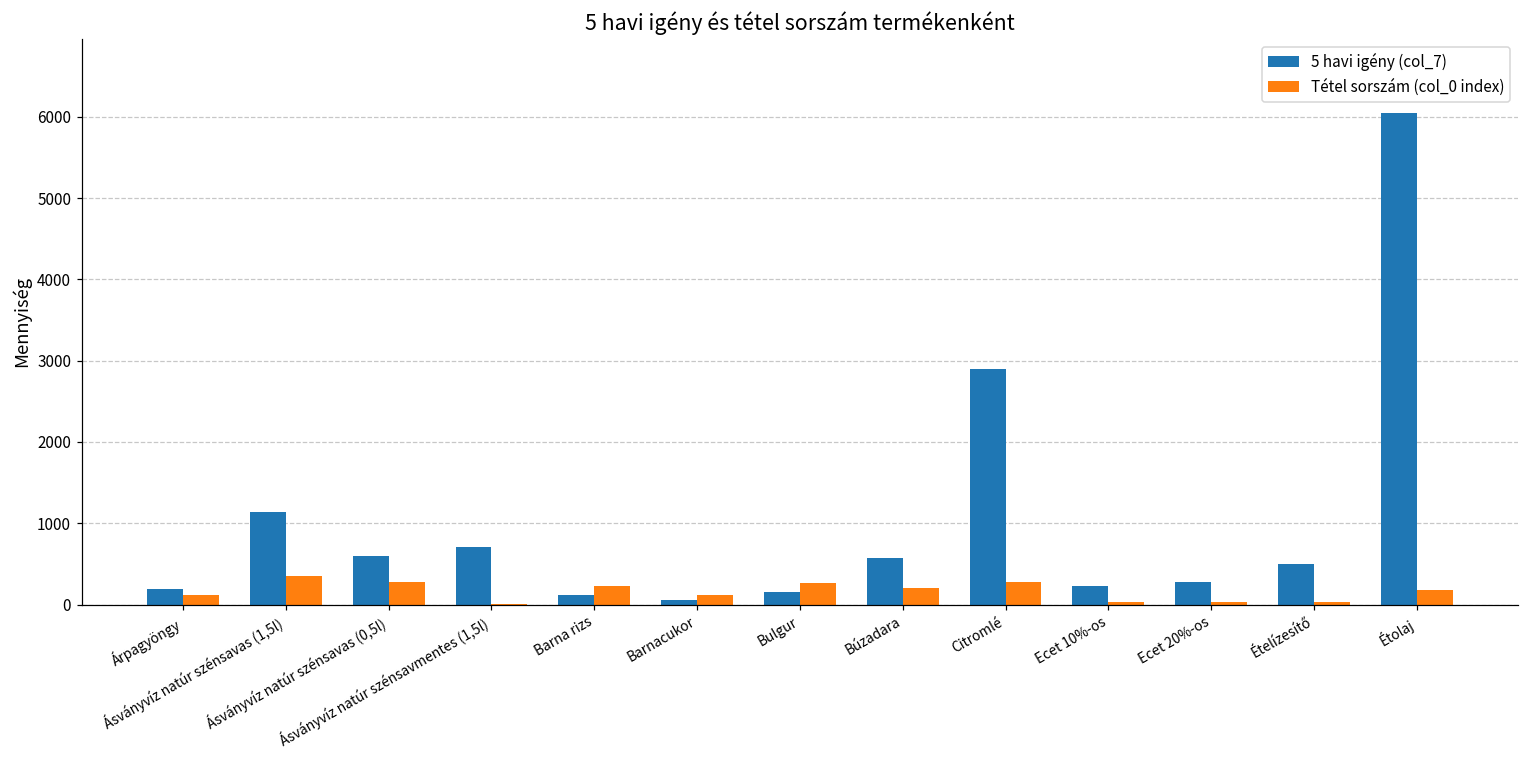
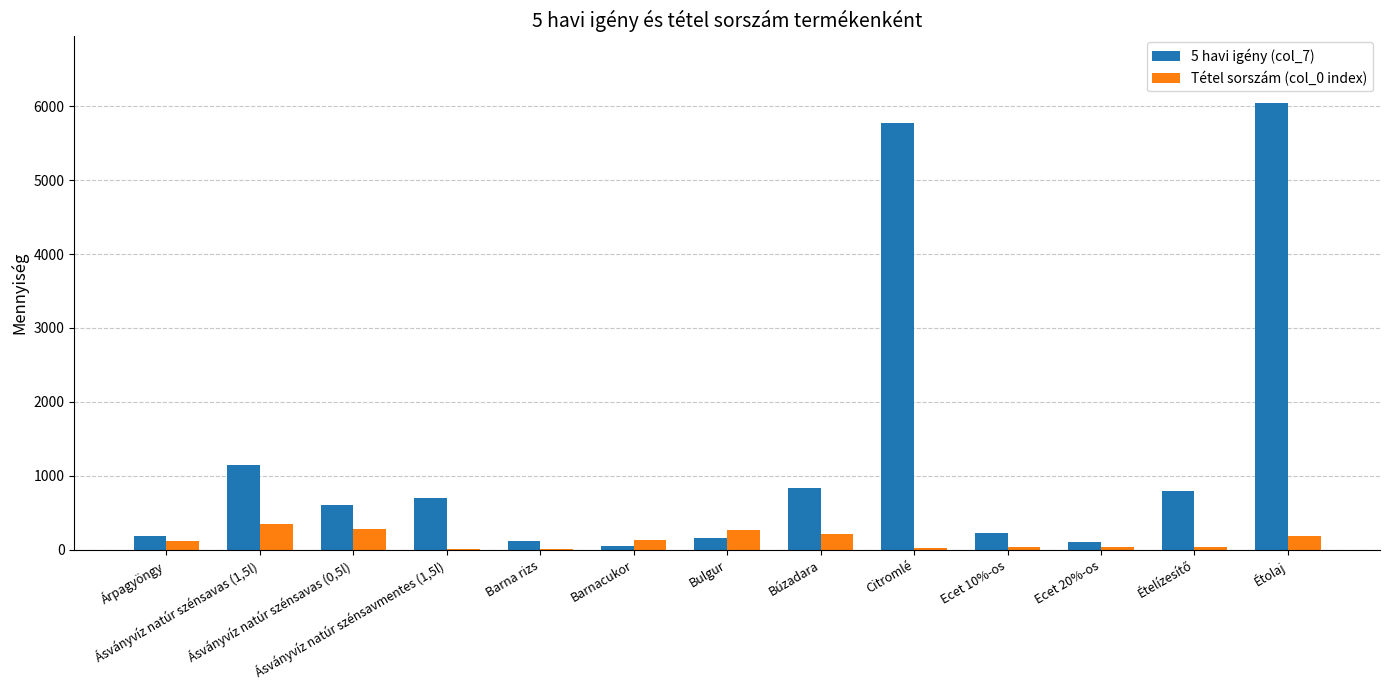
Tétel sorszám (col_0 index), Barna rizs: 200 -> 0
5 havi igény (col_7), Búzadara: 600 -> 800
5 havi igény (col_7), Citromlé: 2900 -> 5800
Tétel sorszám (col_0 index), Citromlé: 300 -> 0
5 havi igény (col_7), Ecet 20%-os: 300 -> 100
5 havi igény (col_7), Ételízesítő: 500 -> 800
